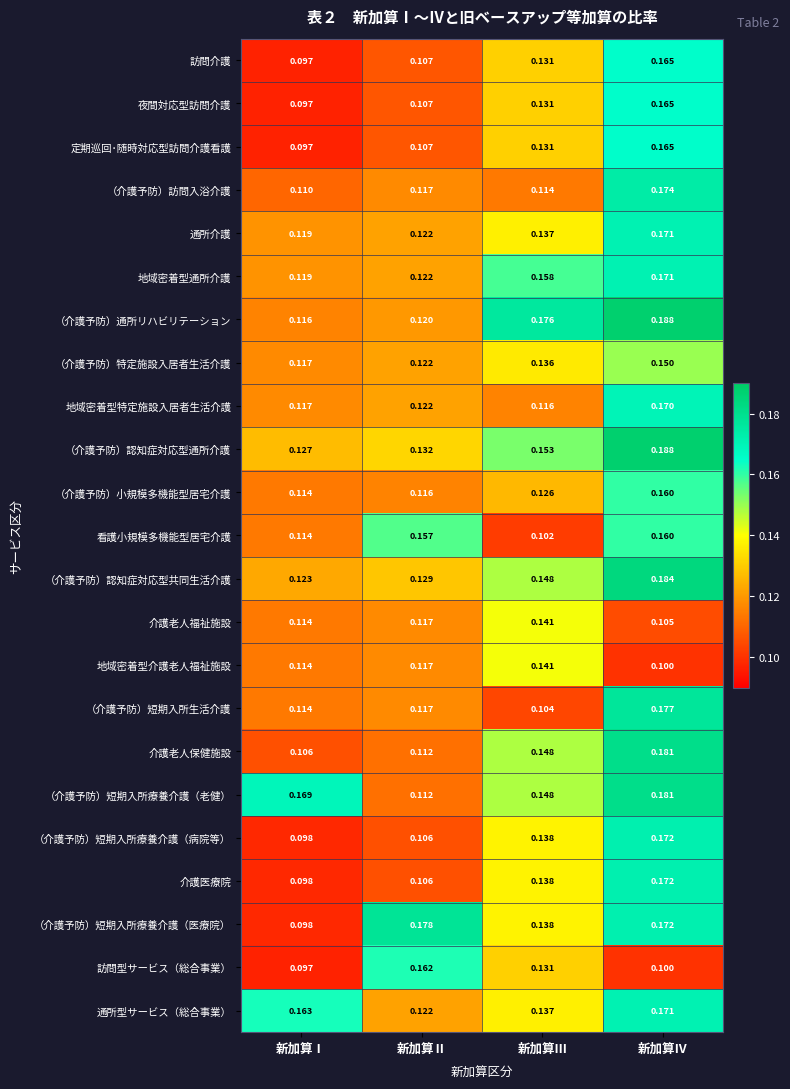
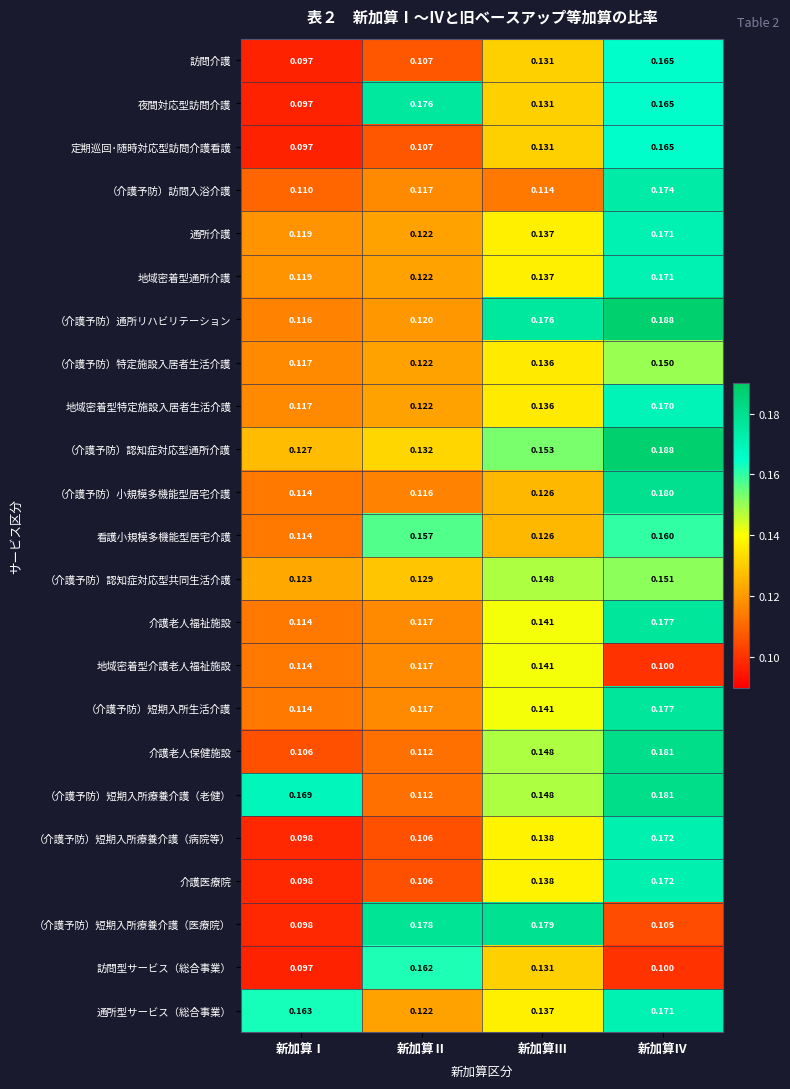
夜間対応型訪問介護, 新加算Ⅱ: 0.107 -> 0.176
地域密着型通所介護, 新加算Ⅲ: 0.158 -> 0.137
地域密着型特定施設入居者生活介護, 新加算Ⅲ: 0.116 -> 0.136
（介護予防）小規模多機能型居宅介護, 新加算Ⅳ: 0.160 -> 0.180
看護小規模多機能型居宅介護, 新加算Ⅲ: 0.102 -> 0.126
（介護予防）認知症対応型共同生活介護, 新加算Ⅳ: 0.184 -> 0.151
介護老人福祉施設, 新加算Ⅳ: 0.105 -> 0.177
（介護予防）短期入所生活介護, 新加算Ⅲ: 0.104 -> 0.141
（介護予防）短期入所療養介護（医療院）, 新加算Ⅲ: 0.138 -> 0.179
（介護予防）短期入所療養介護（医療院）, 新加算Ⅳ: 0.172 -> 0.105
